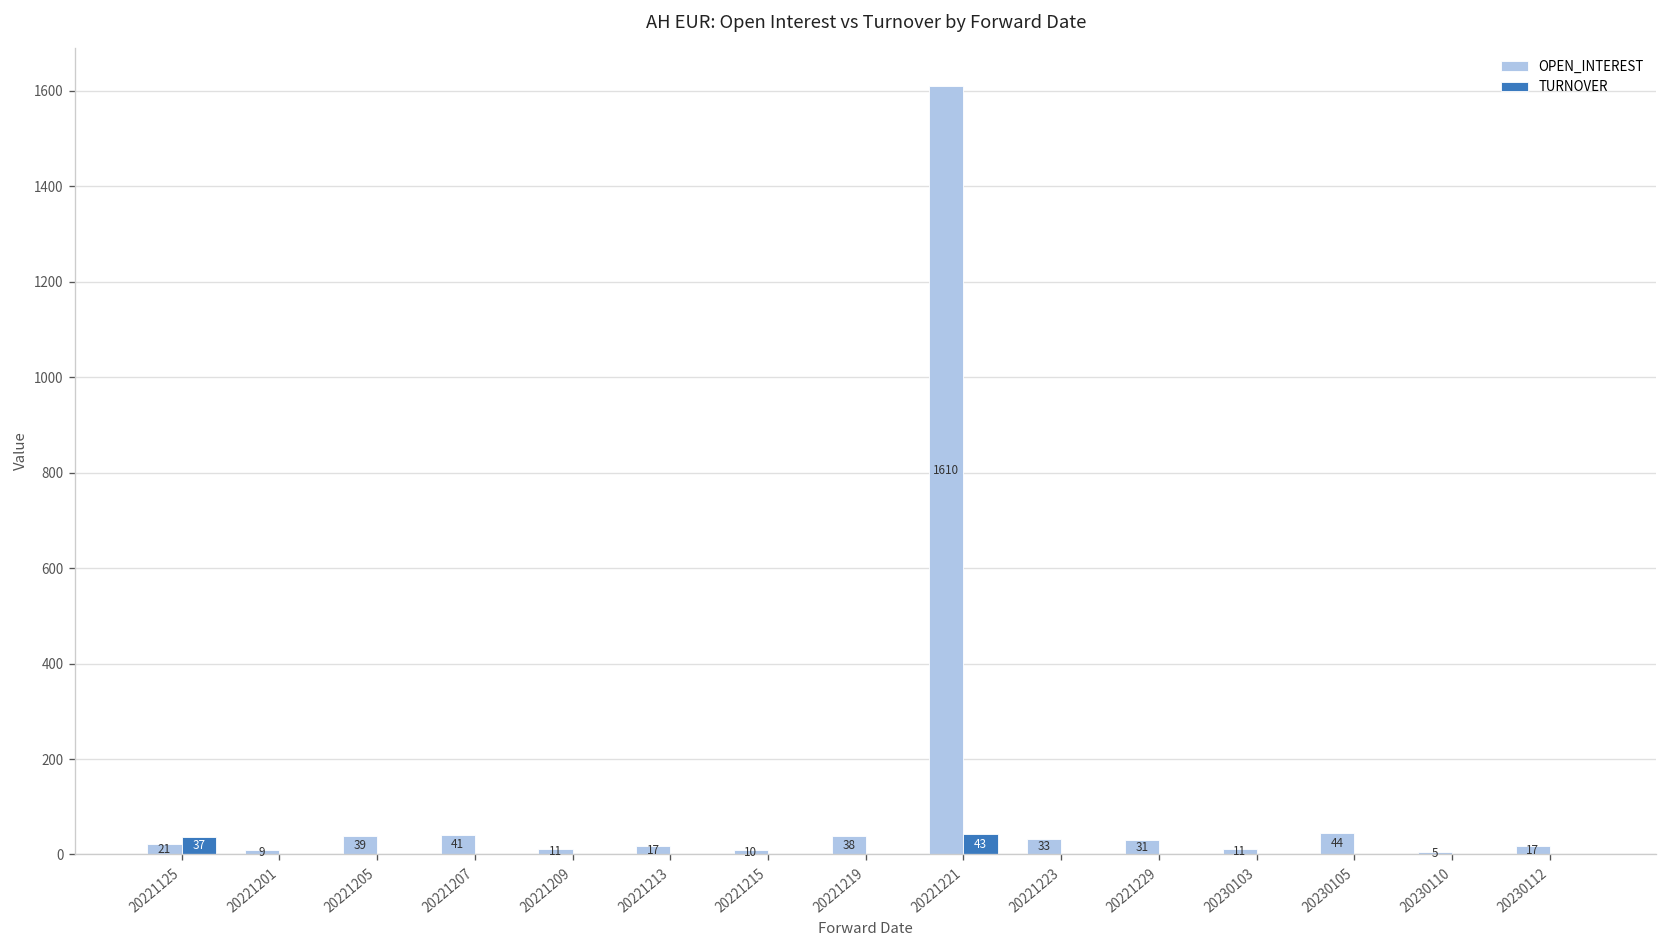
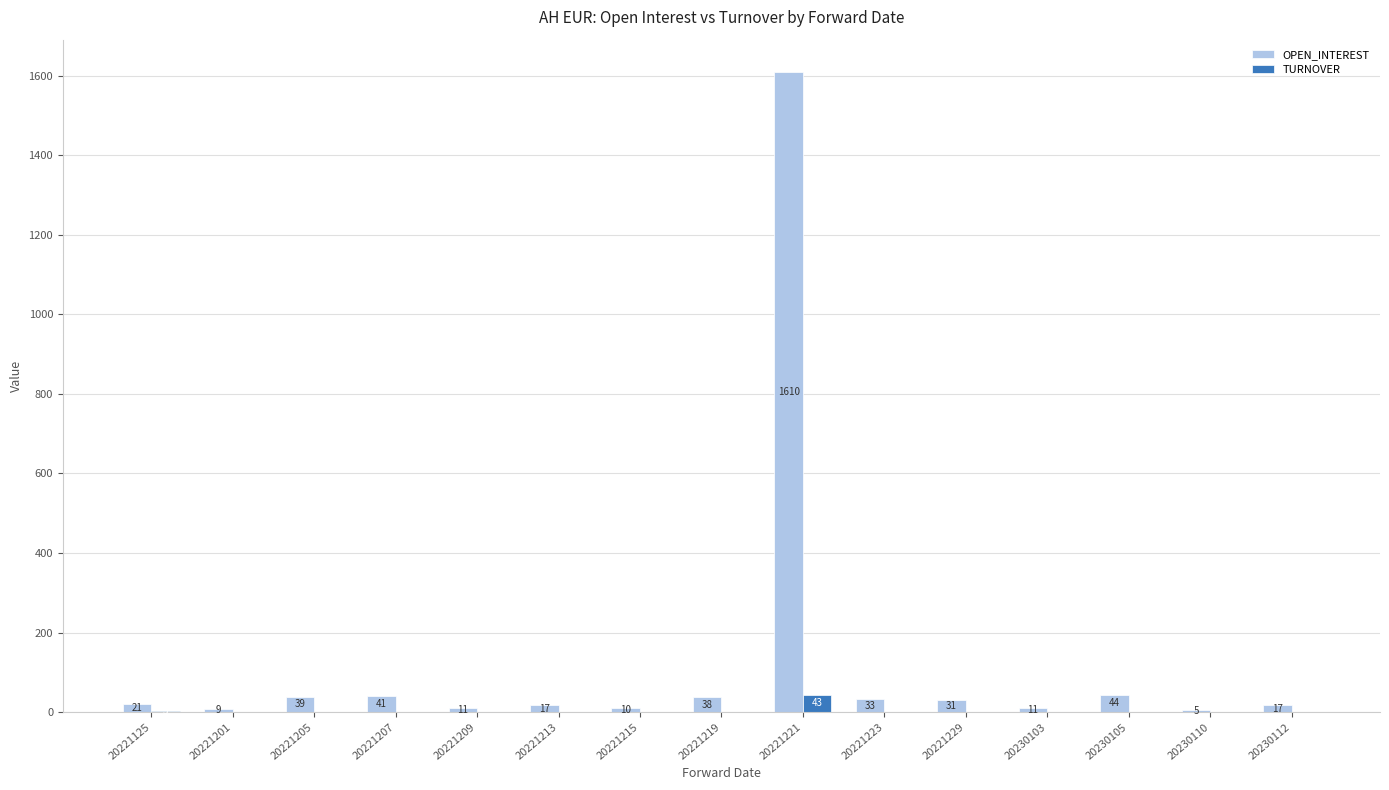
TURNOVER, 20221125: 40 -> 0
